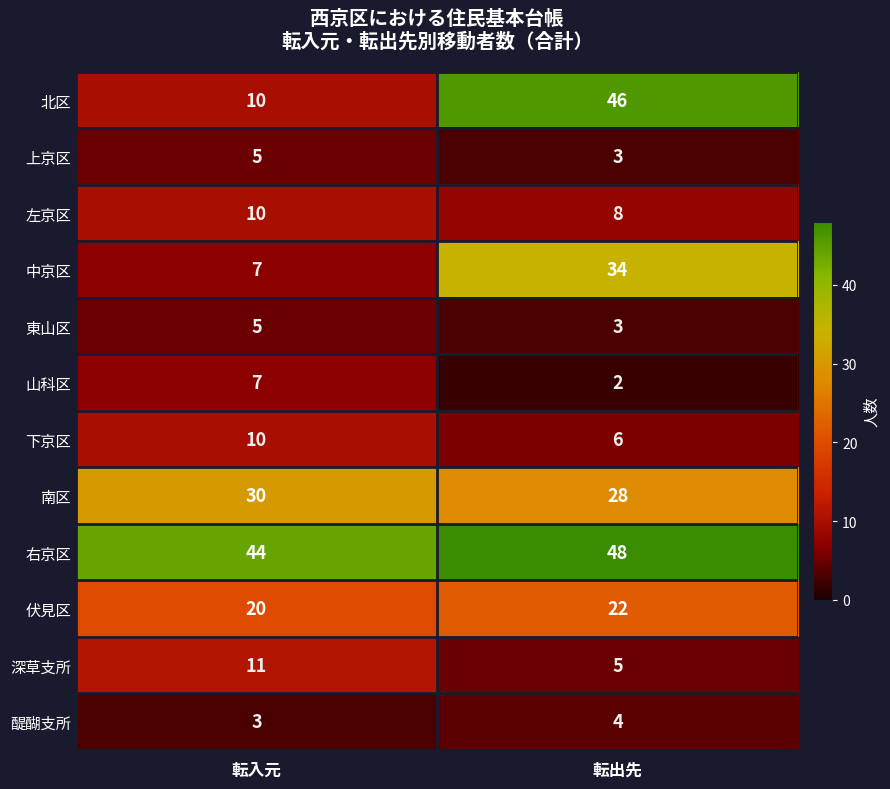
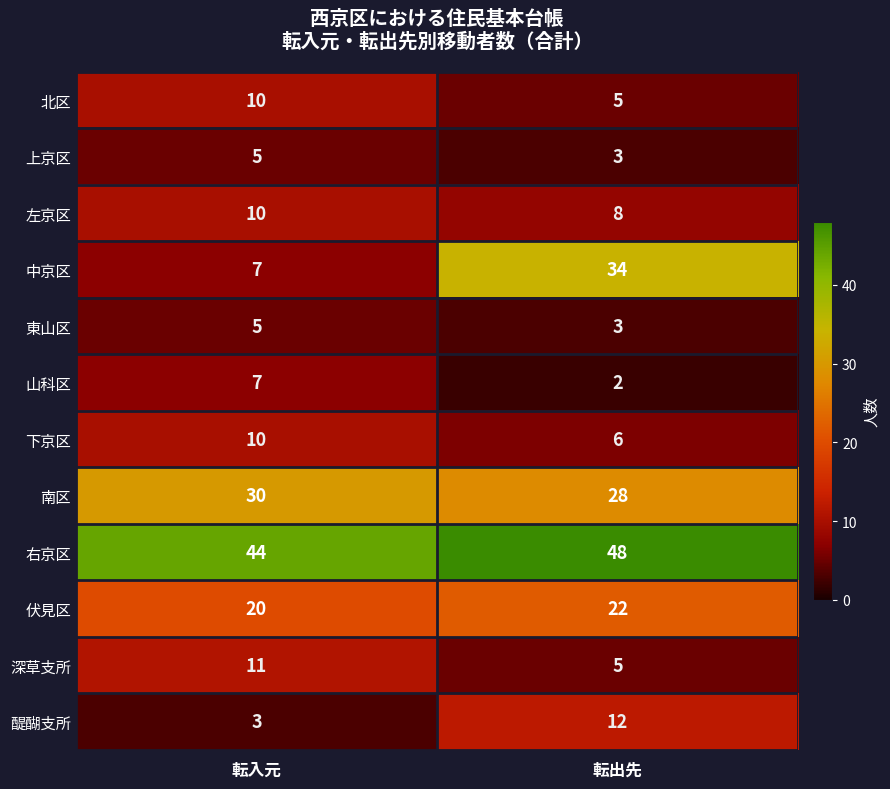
北区, 転出先: 46 -> 5
醍醐支所, 転出先: 4 -> 12
